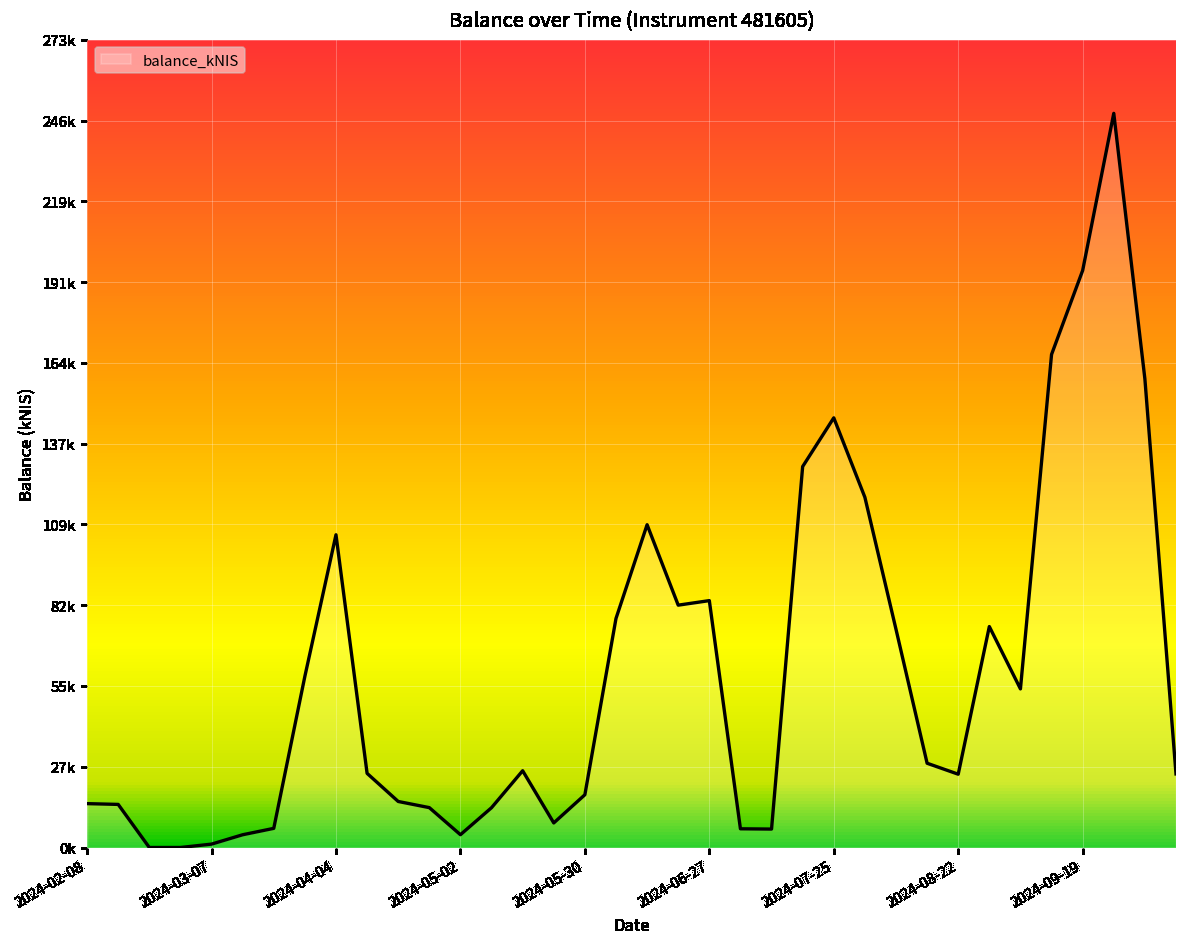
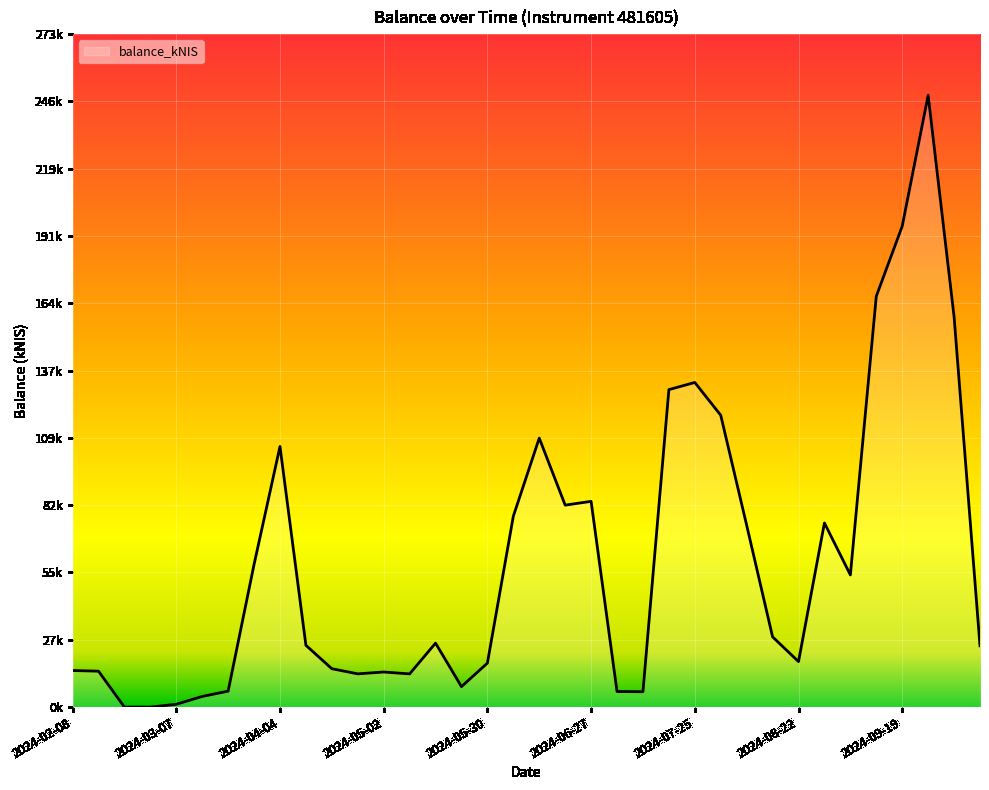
2024-05-02: 4000 -> 14000
2024-07-25: 145000 -> 132000
2024-08-22: 25000 -> 18000
